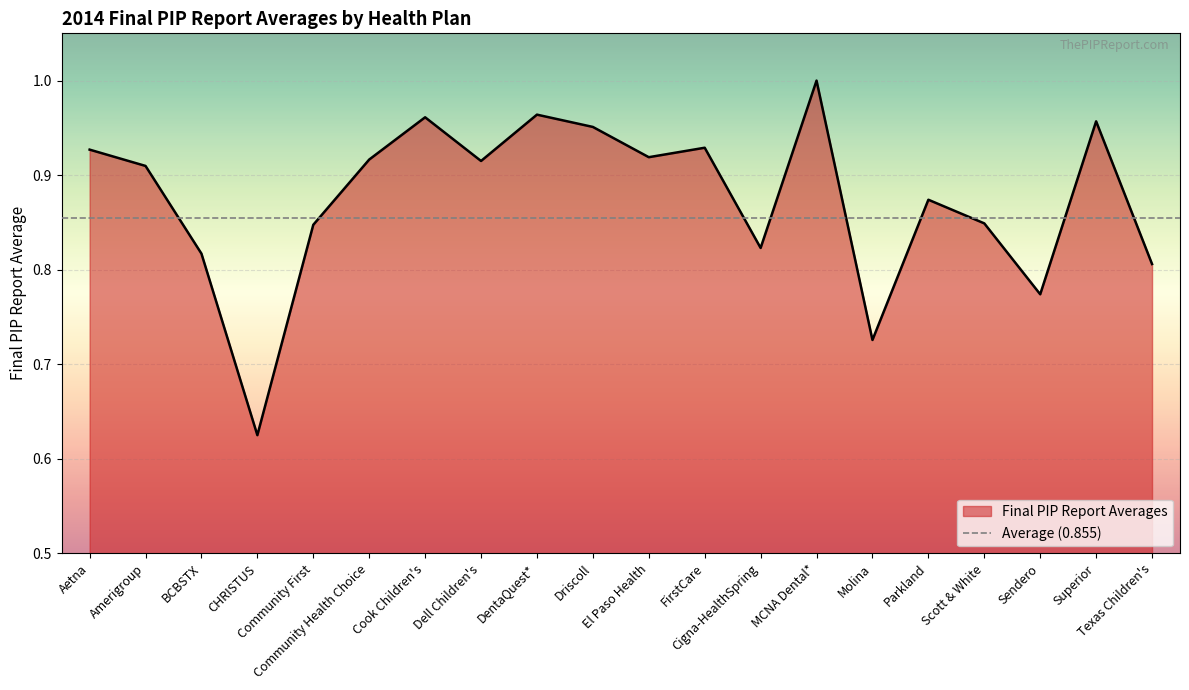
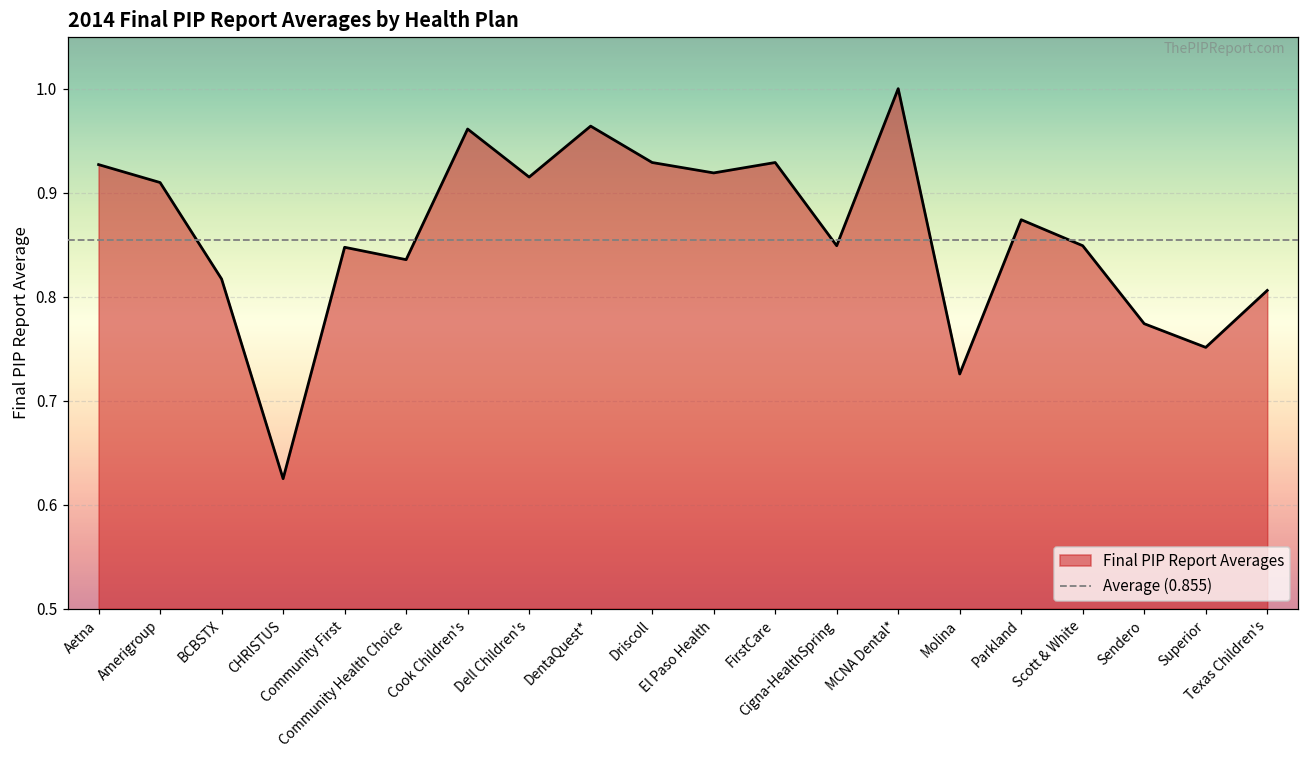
Community Health Choice: 0.92 -> 0.84
Driscoll: 0.95 -> 0.93
Cigna-HealthSpring: 0.82 -> 0.85
Superior: 0.96 -> 0.75
